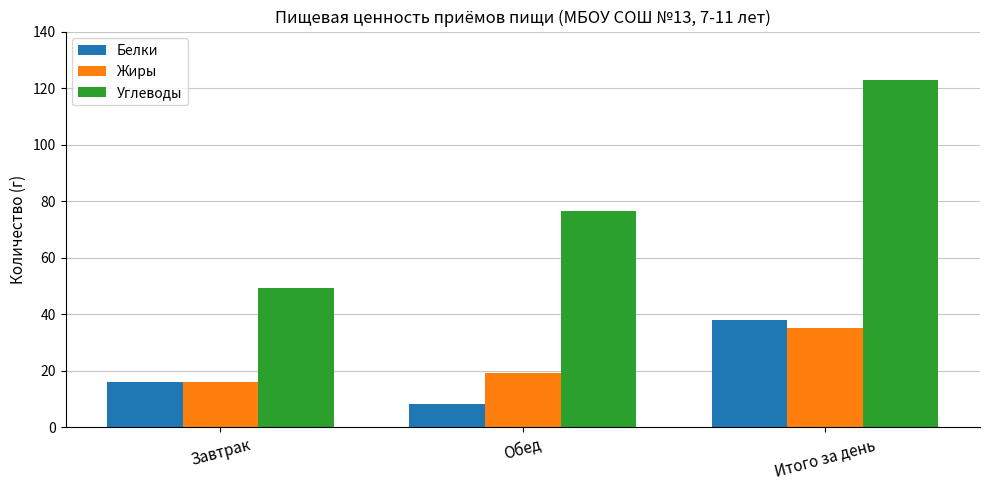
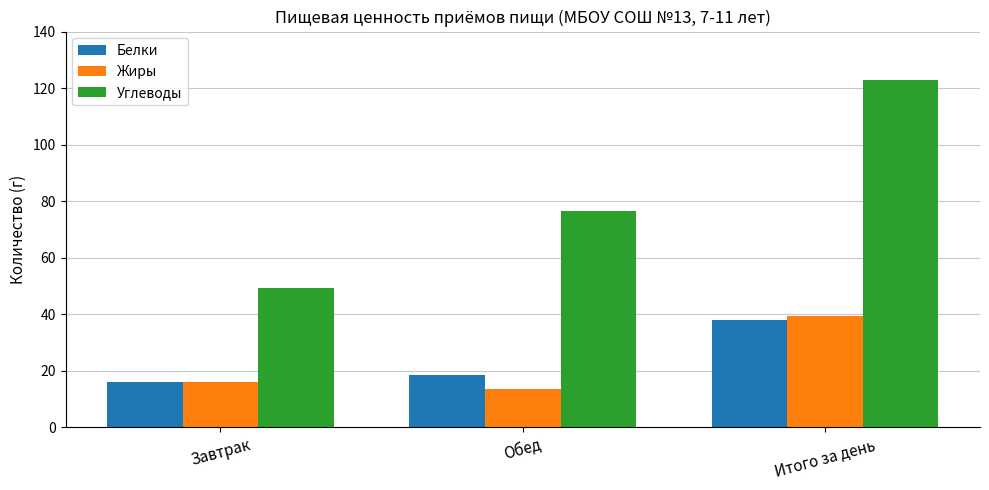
Белки, Обед: 8 -> 18
Жиры, Обед: 19 -> 13
Жиры, Итого за день: 35 -> 39
